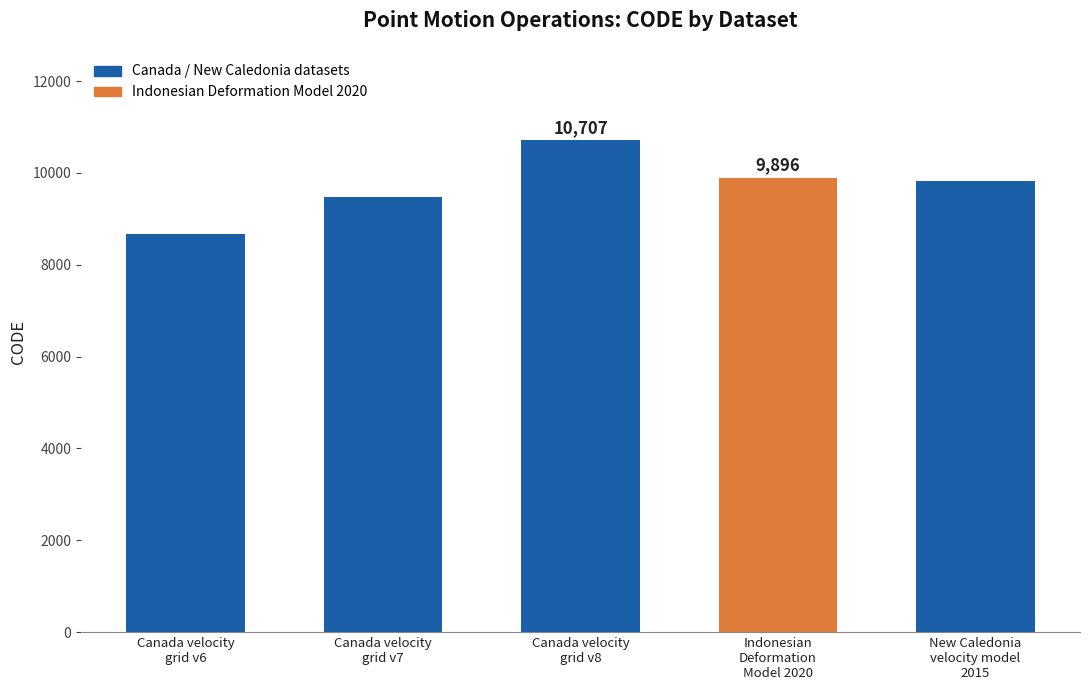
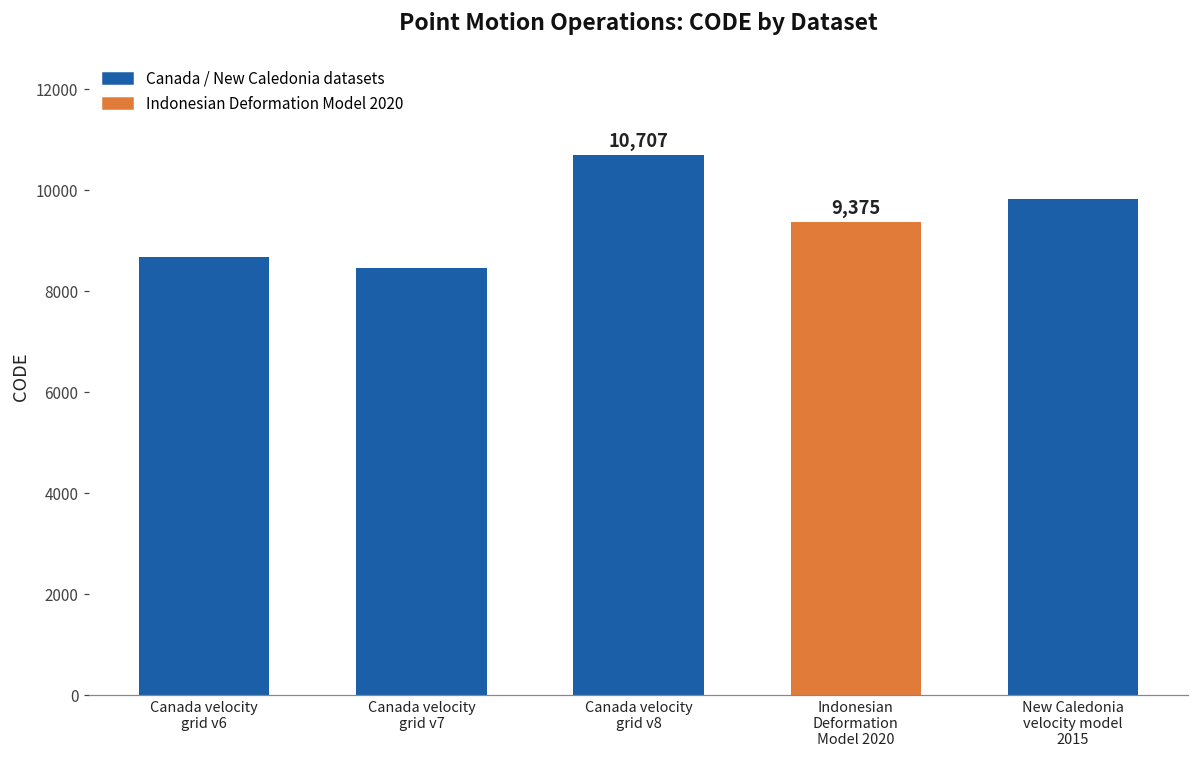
Canada velocity grid v7: 9500 -> 8500
Indonesian Deformation Model 2020: 9,896 -> 9,375
